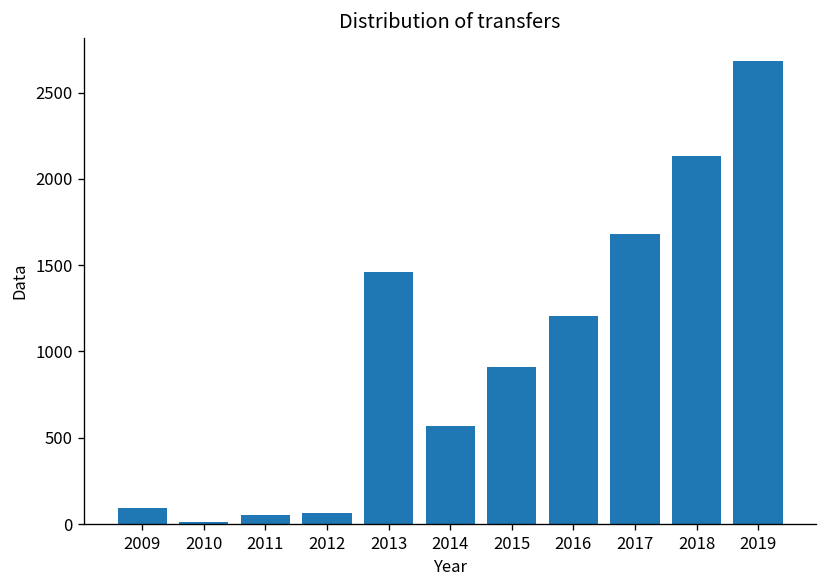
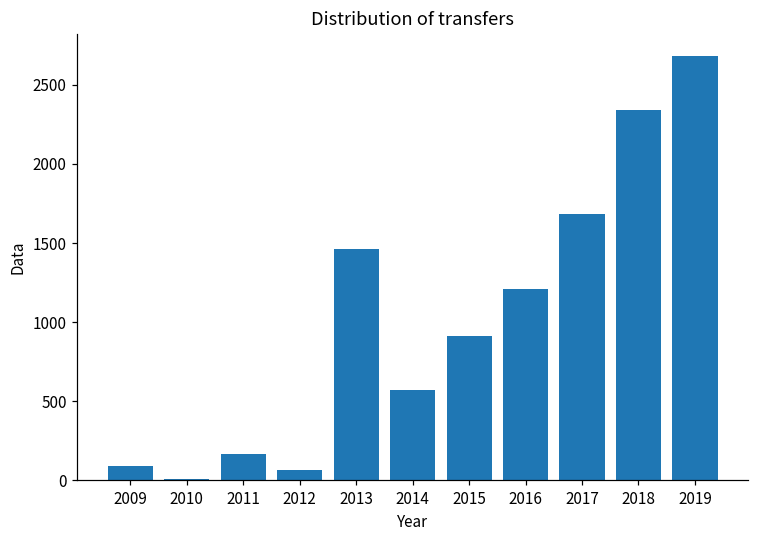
2011: 50 -> 170
2018: 2140 -> 2340
